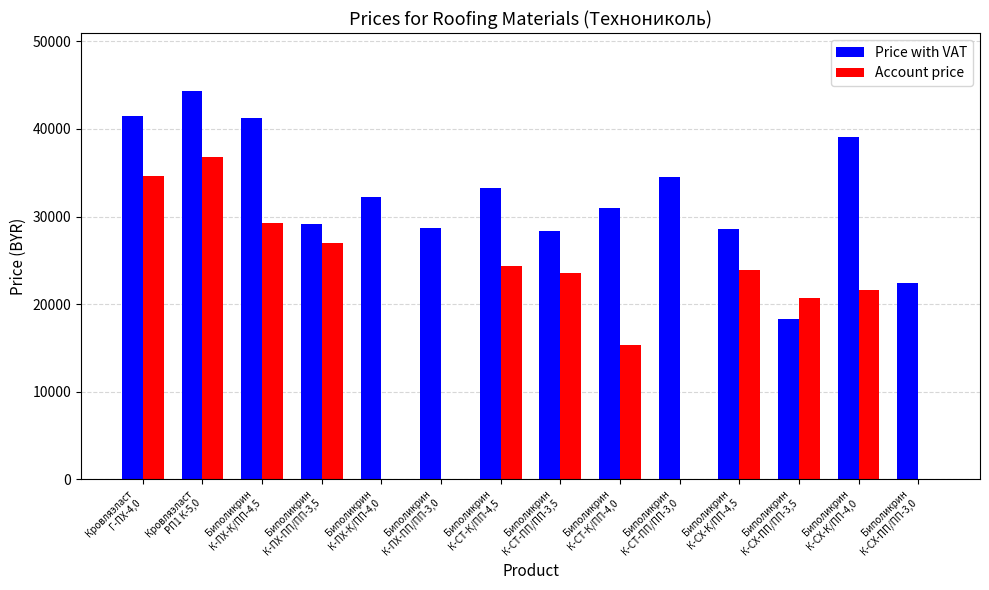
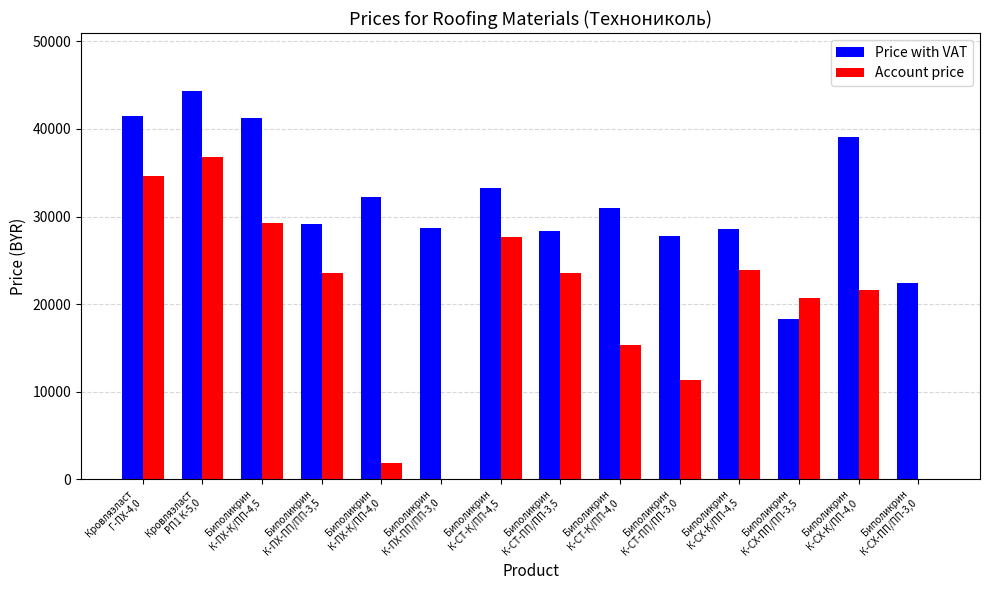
Account price, Биполикрин К-ПХ-ПП/ПП-3,5: 27000 -> 24000
Account price, Биполикрин К-ПХ-К/ПП-4,0: 0 -> 2000
Account price, Биполикрин К-СТ-К/ПП-4,5: 24000 -> 28000
Price with VAT, Биполикрин К-СТ-ПП/ПП-3,0: 34000 -> 28000
Account price, Биполикрин К-СТ-ПП/ПП-3,0: 0 -> 11000
